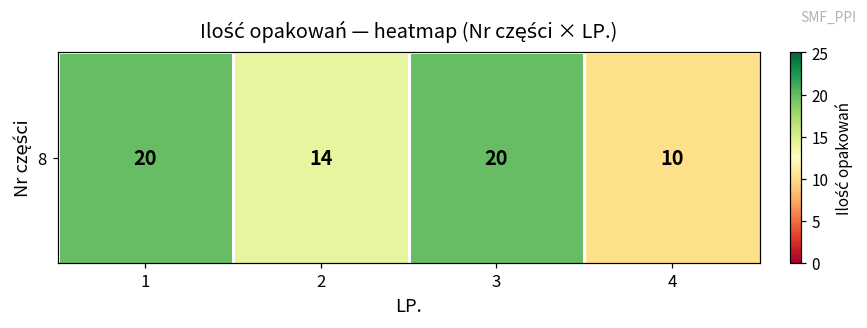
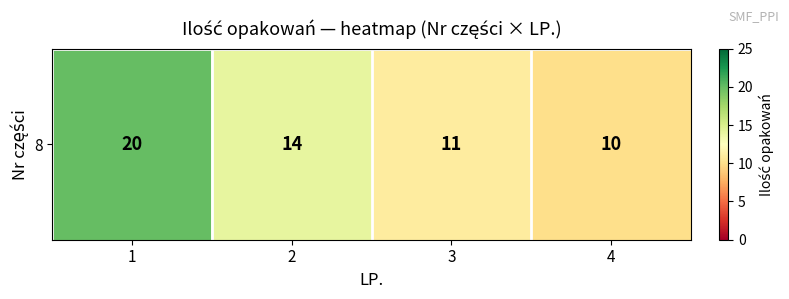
8, 3: 20 -> 11
